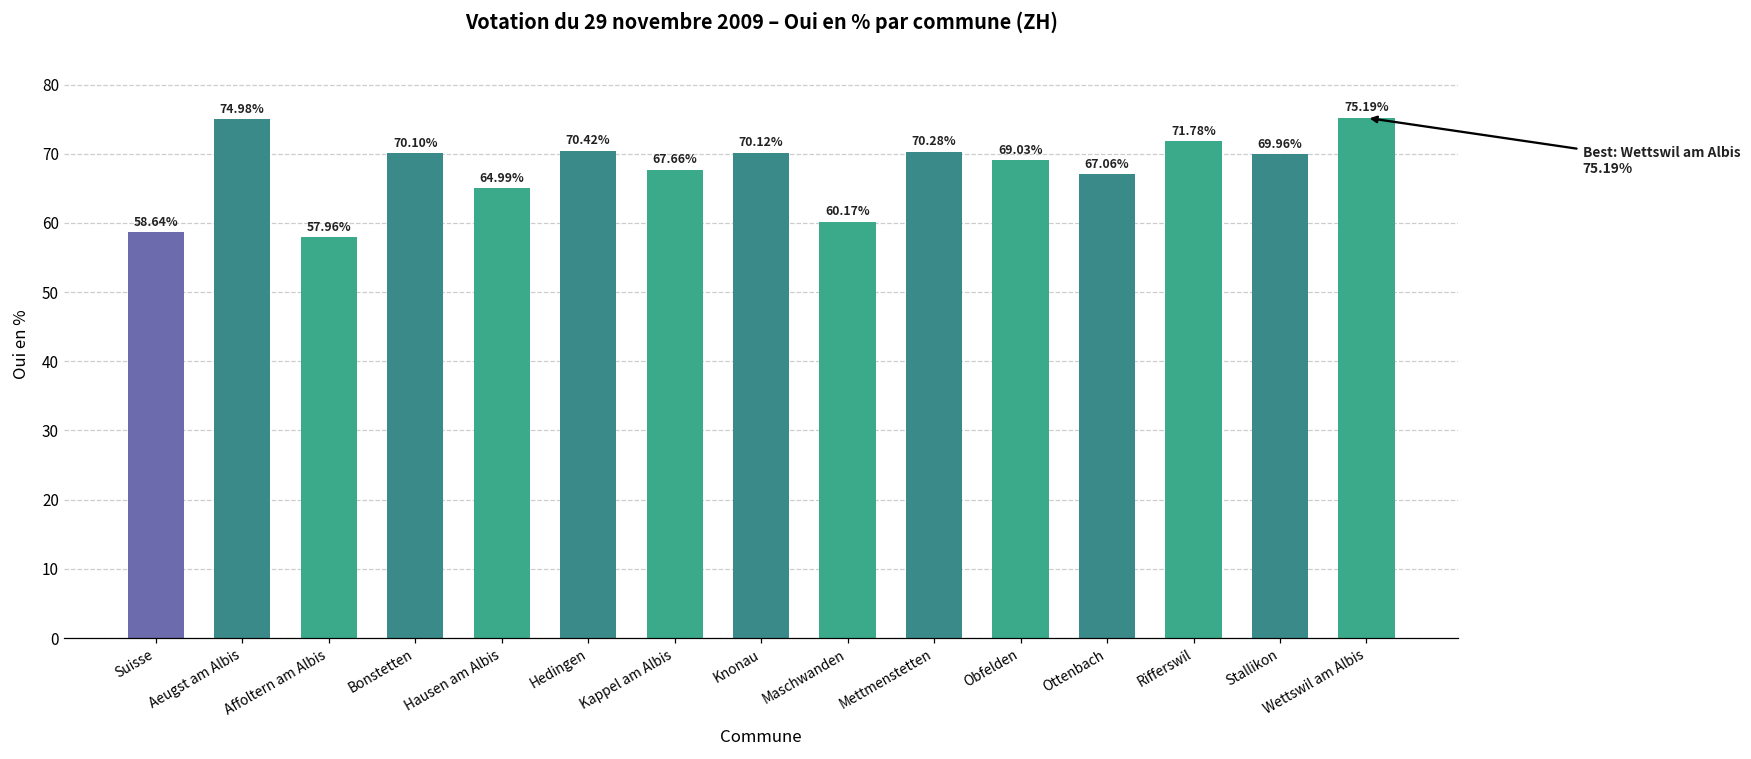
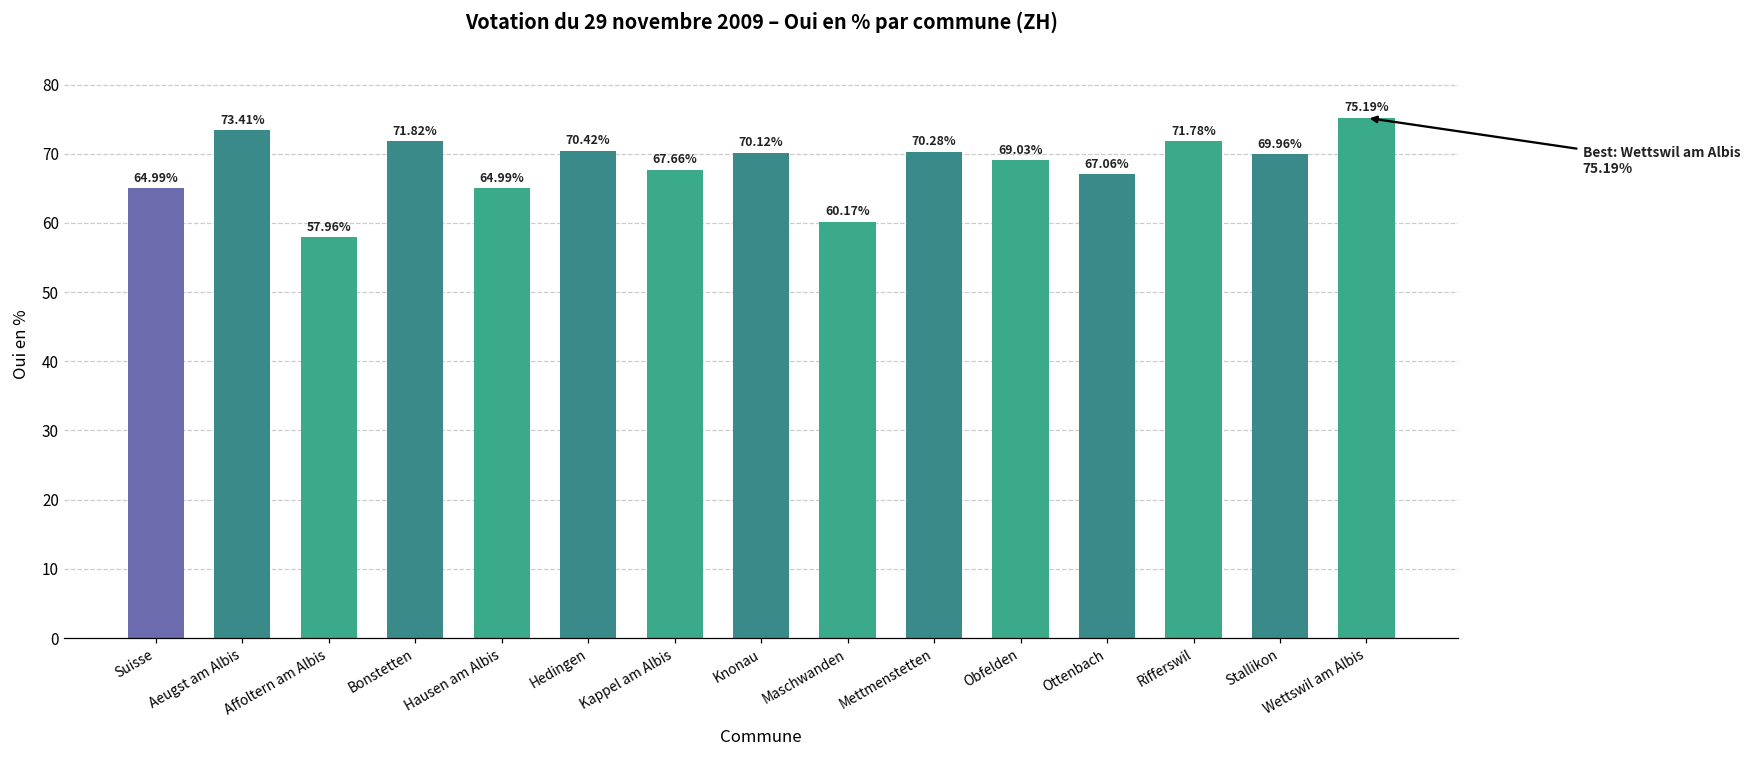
Suisse: 58.64% -> 64.99%
Aeugst am Albis: 74.98% -> 73.41%
Bonstetten: 70.10% -> 71.82%
